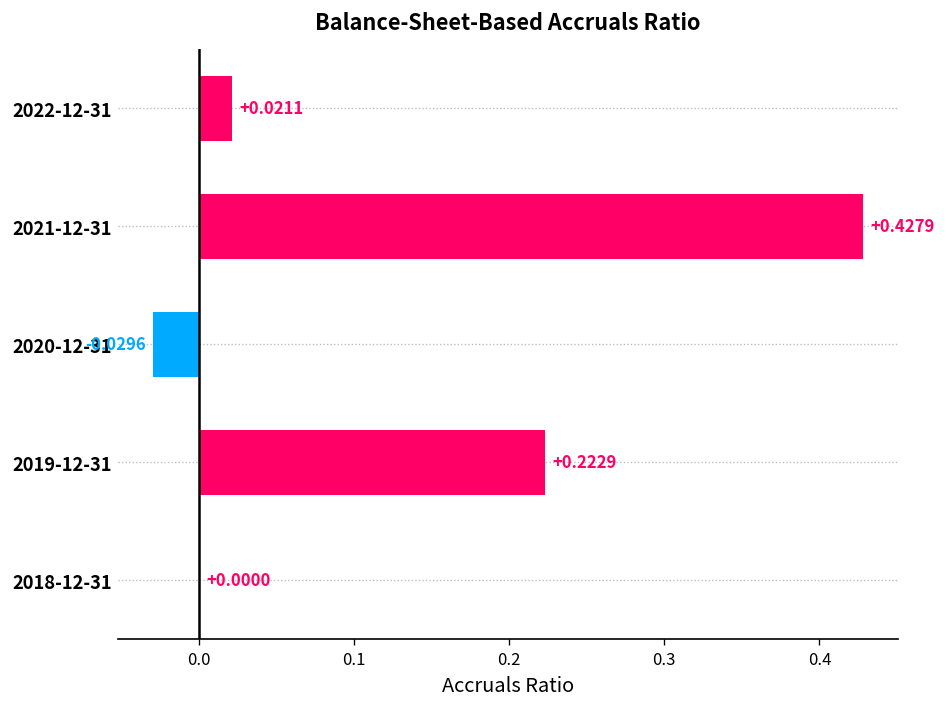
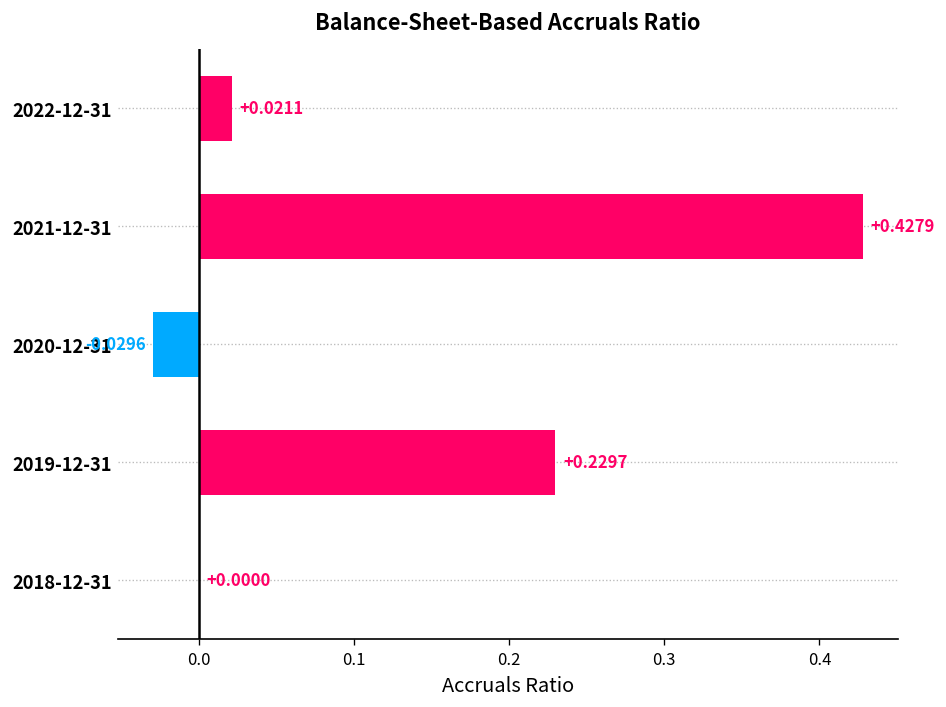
2019-12-31: +0.2229 -> +0.2297
